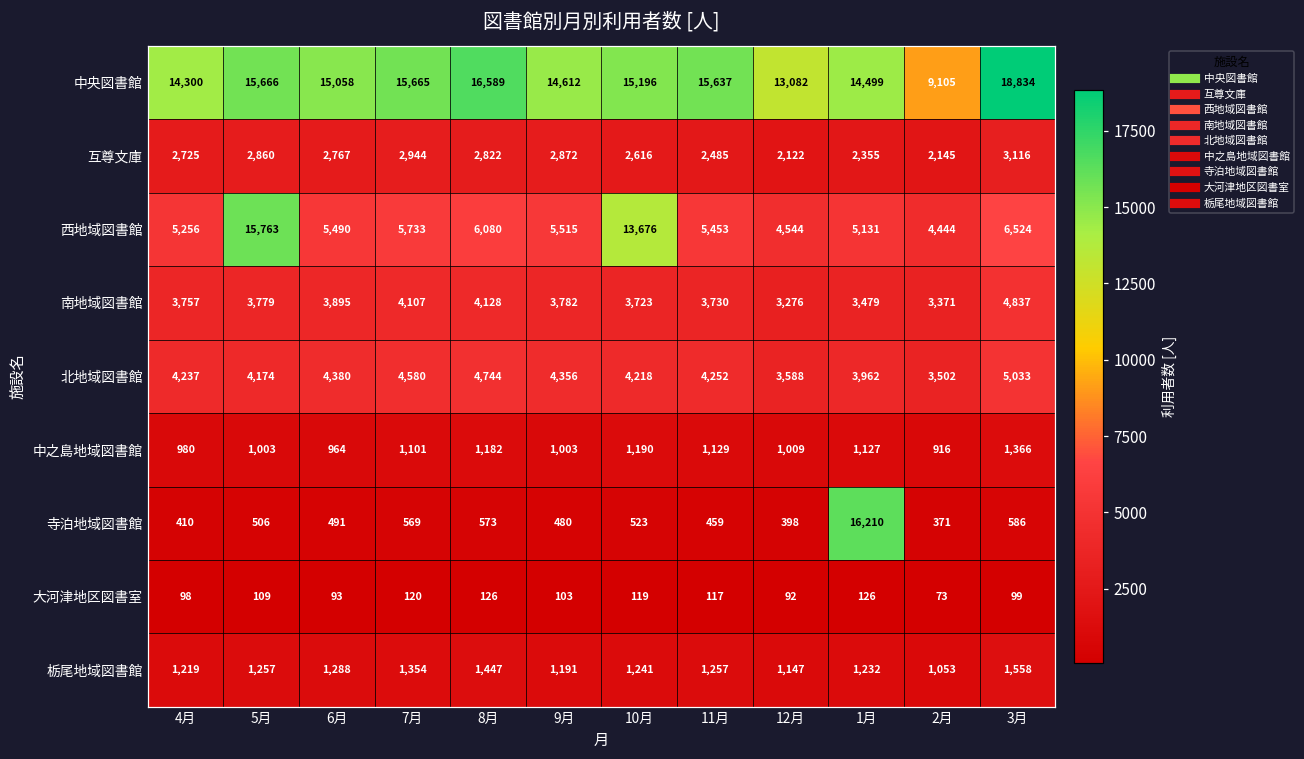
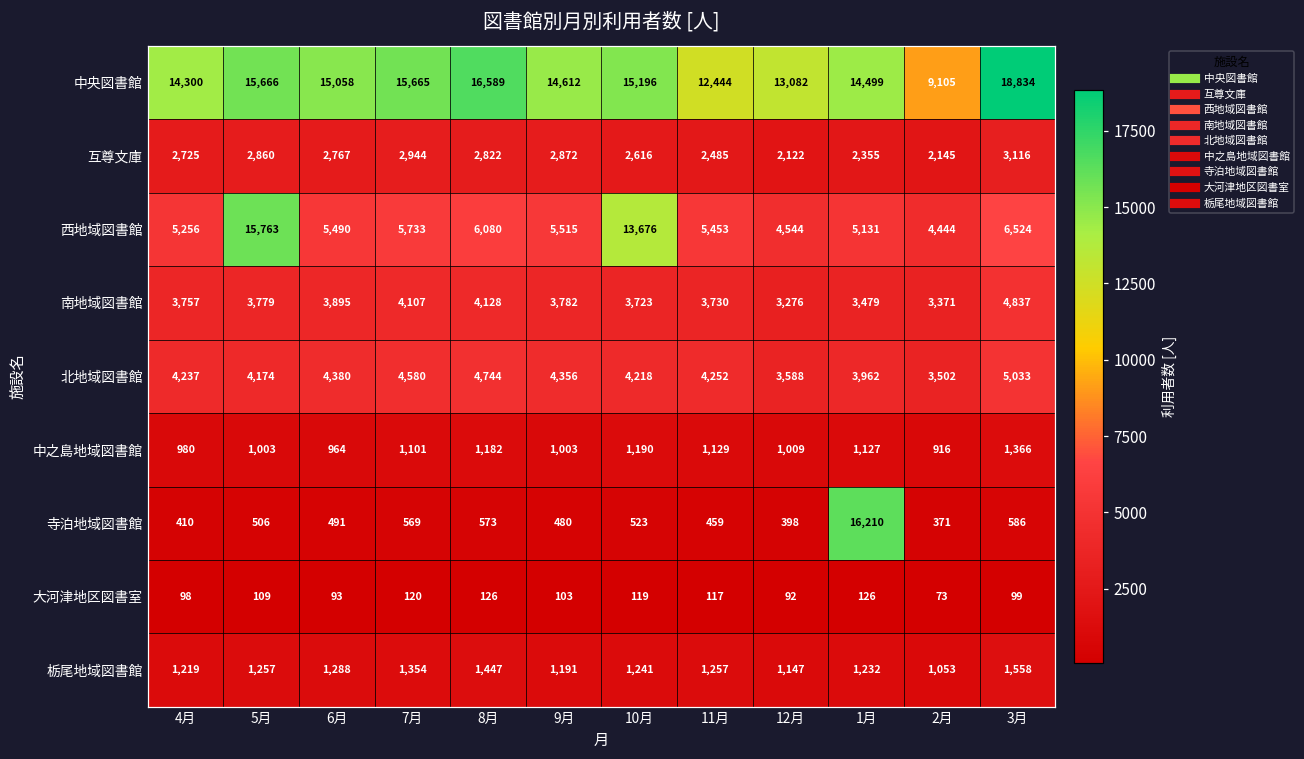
中央図書館, 11月: 15,637 -> 12,444
